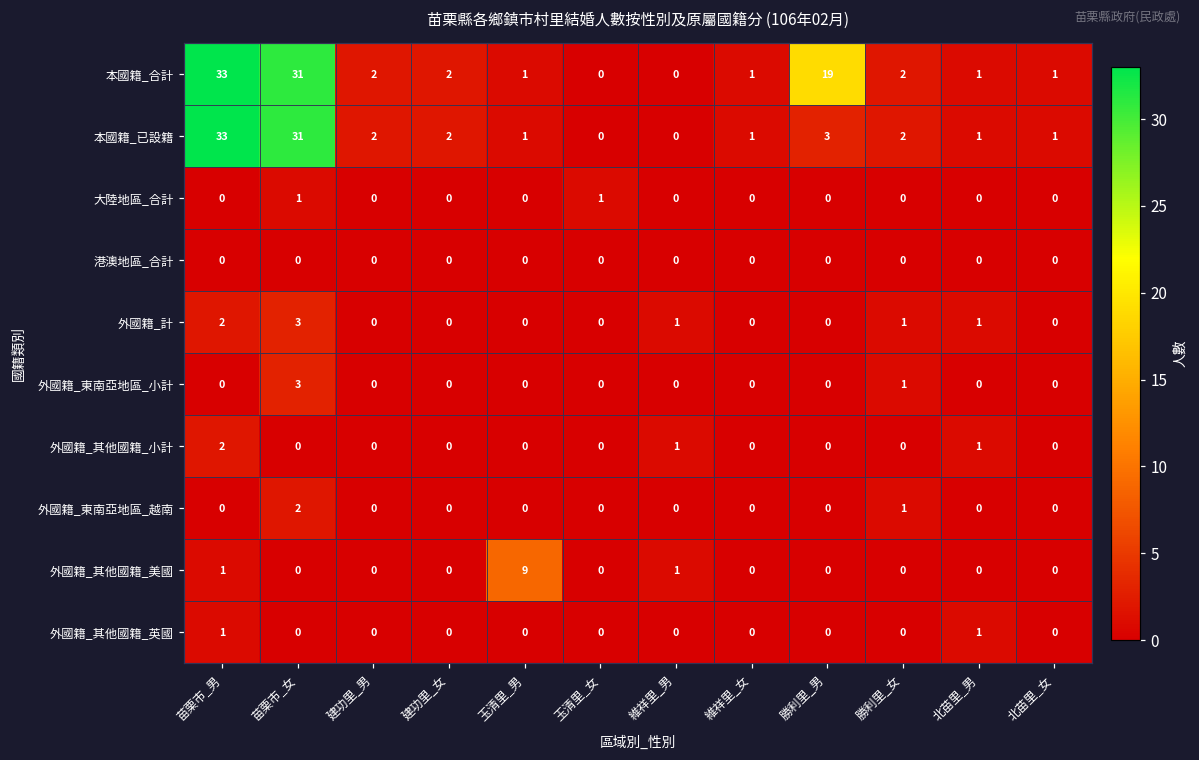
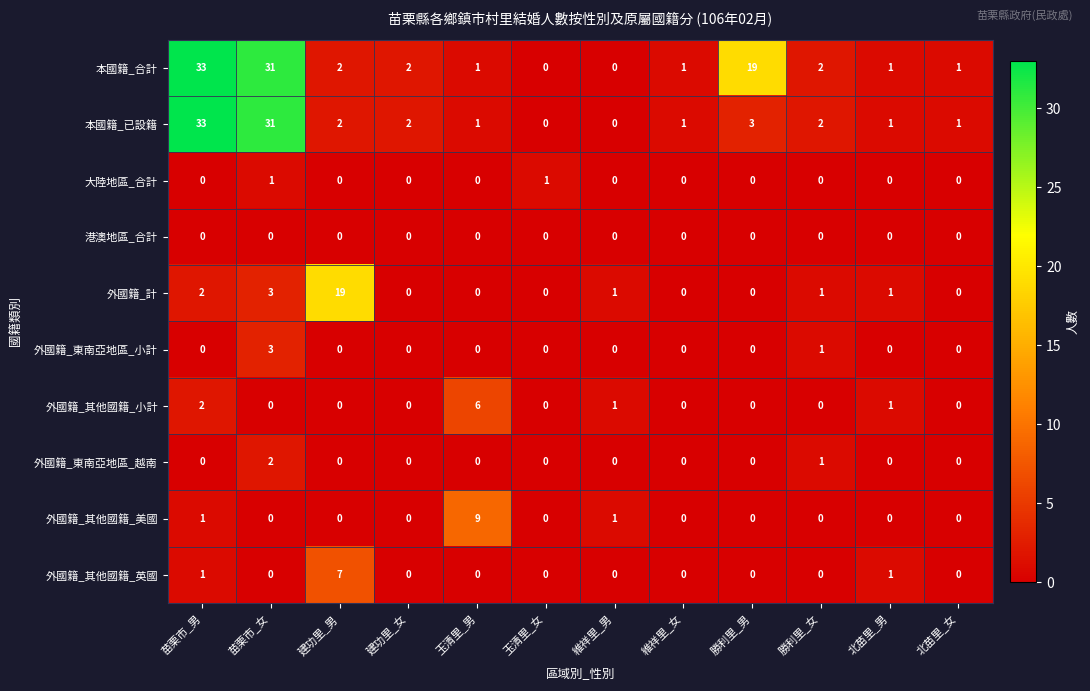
外國籍_計, 建功里_男: 0 -> 19
外國籍_其他國籍_小計, 玉清里_男: 0 -> 6
外國籍_其他國籍_英國, 建功里_男: 0 -> 7
